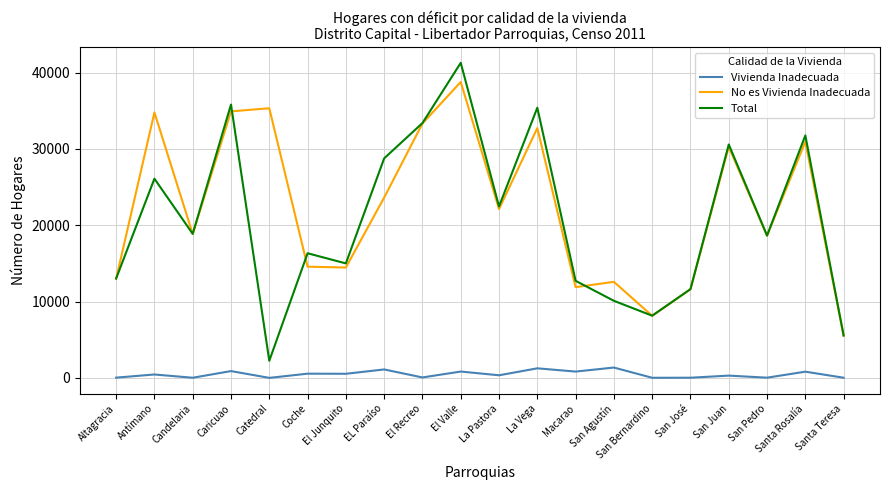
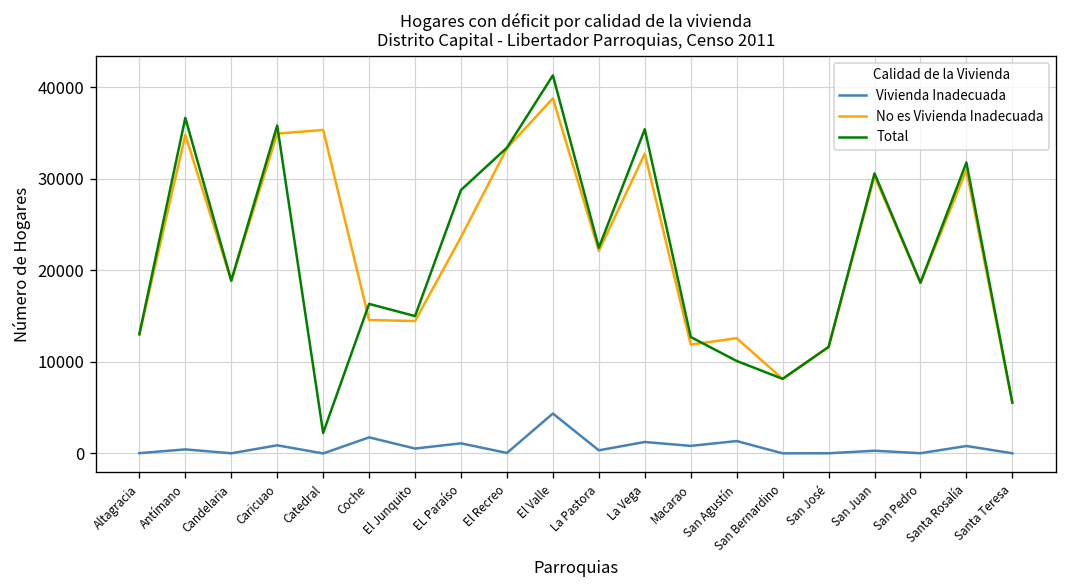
Total, Antímano: 26000 -> 37000
Vivienda Inadecuada, Coche: 1000 -> 2000
Vivienda Inadecuada, El Valle: 1000 -> 4000
